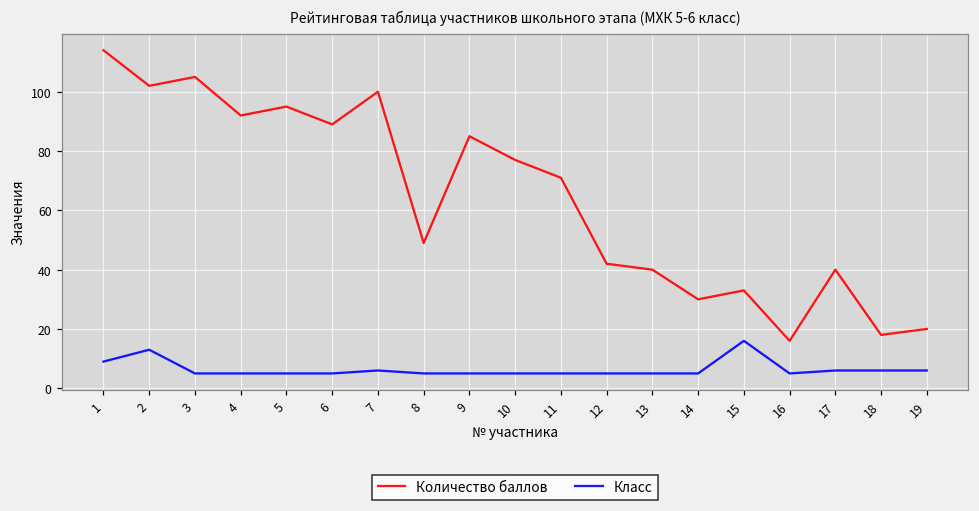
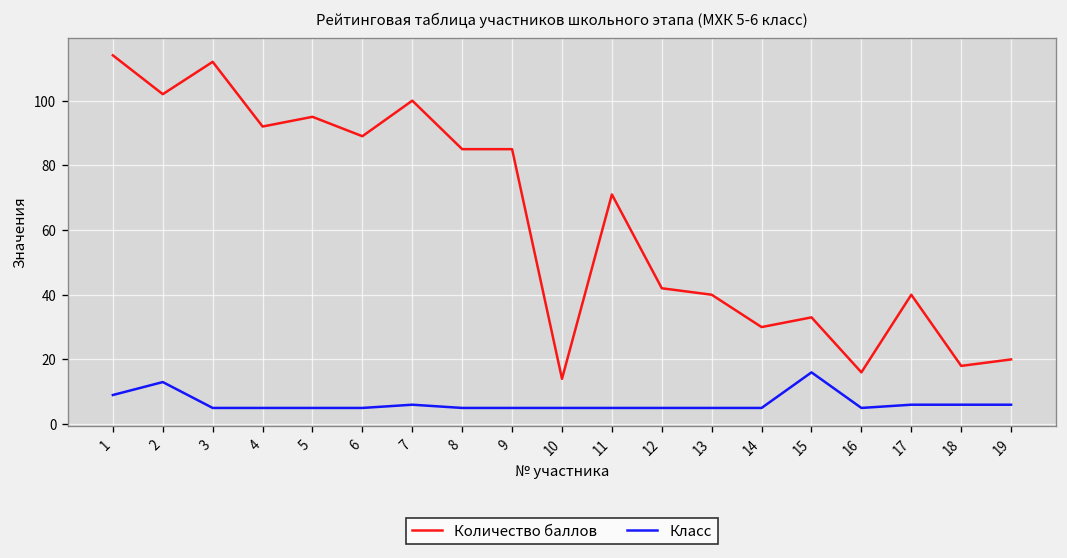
Количество баллов, 3: 105 -> 112
Количество баллов, 8: 49 -> 85
Количество баллов, 10: 77 -> 14
